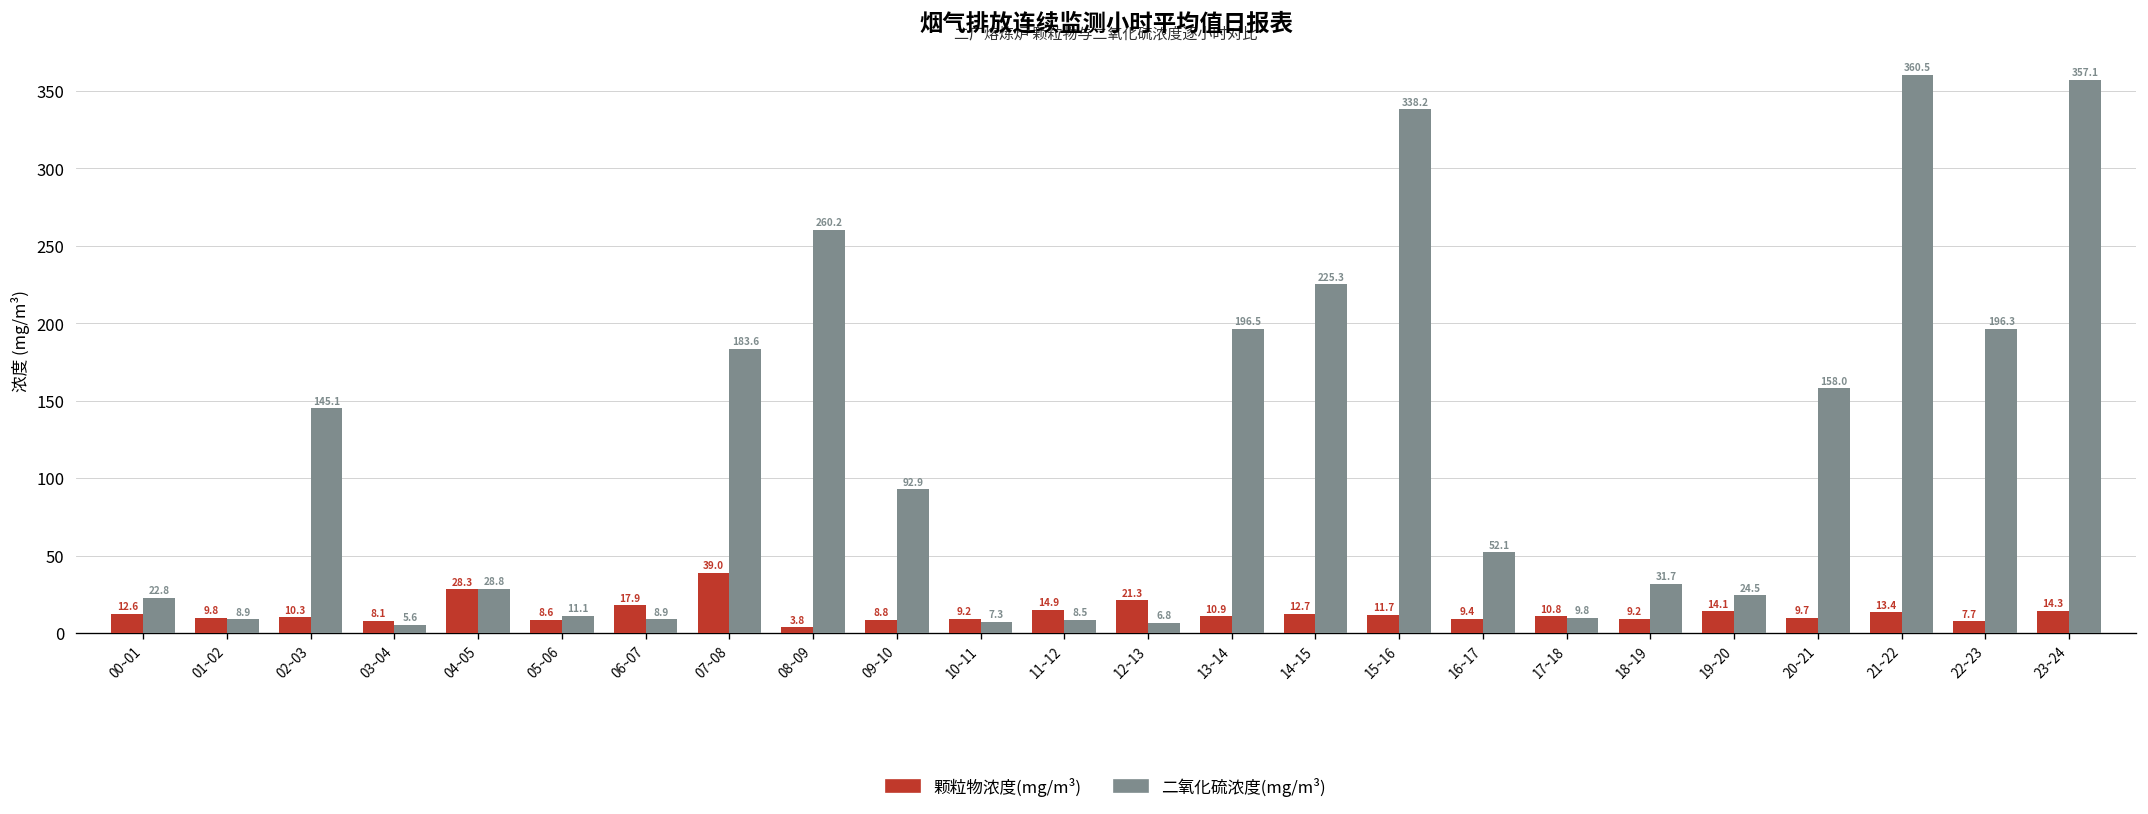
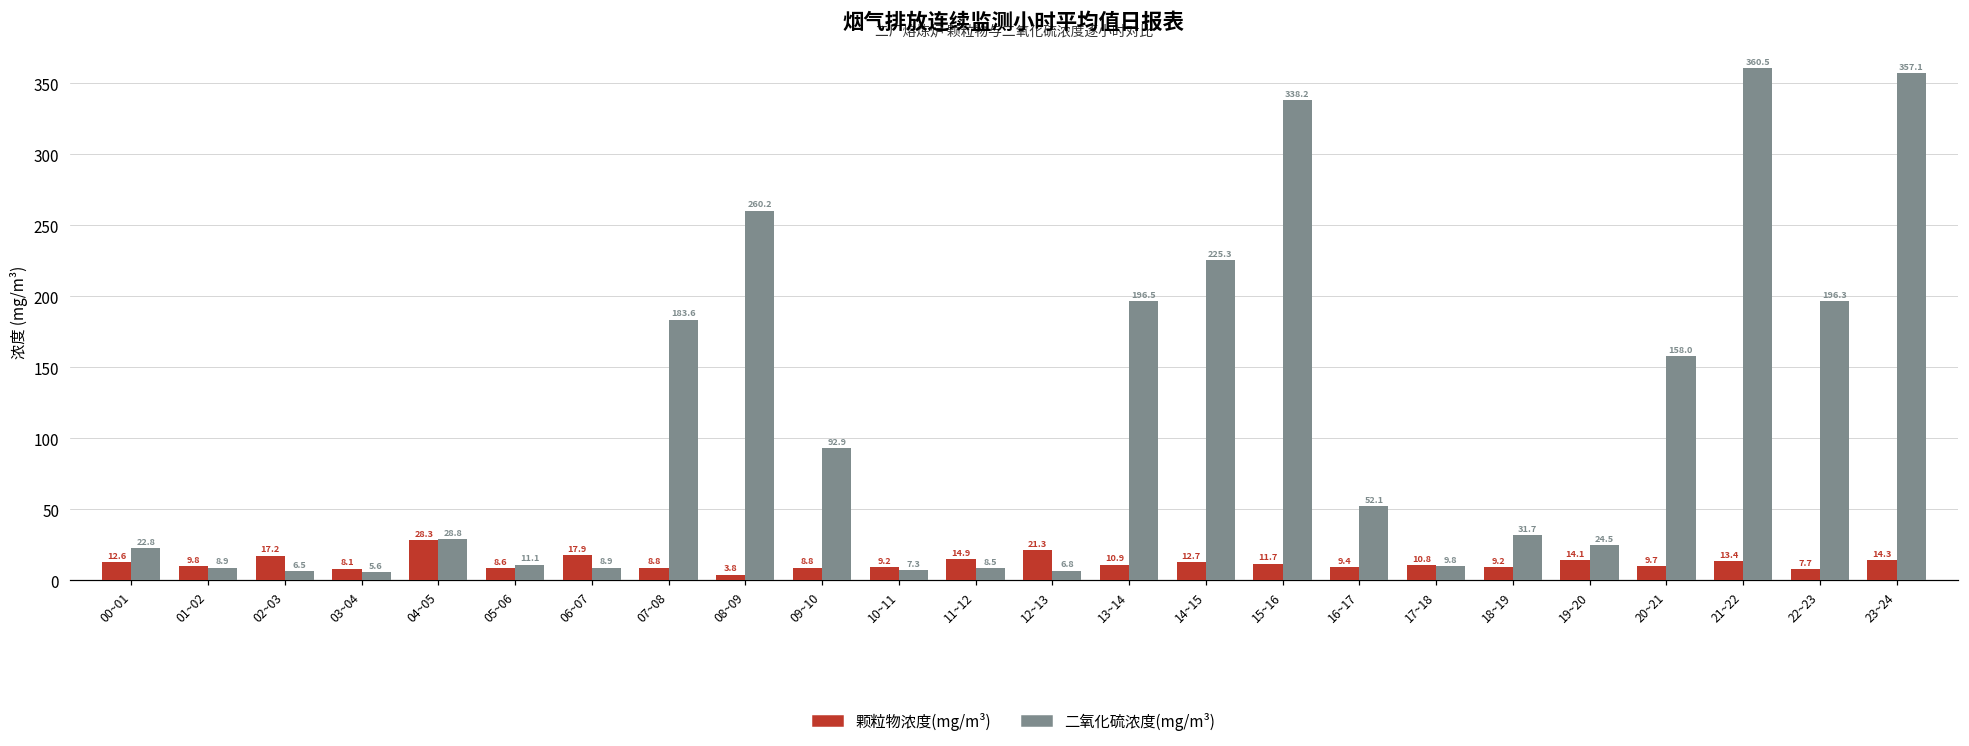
颗粒物浓度(mg/m³), 02~03: 10.3 -> 17.2
二氧化硫浓度(mg/m³), 02~03: 145.1 -> 6.5
颗粒物浓度(mg/m³), 07~08: 39.0 -> 8.8
